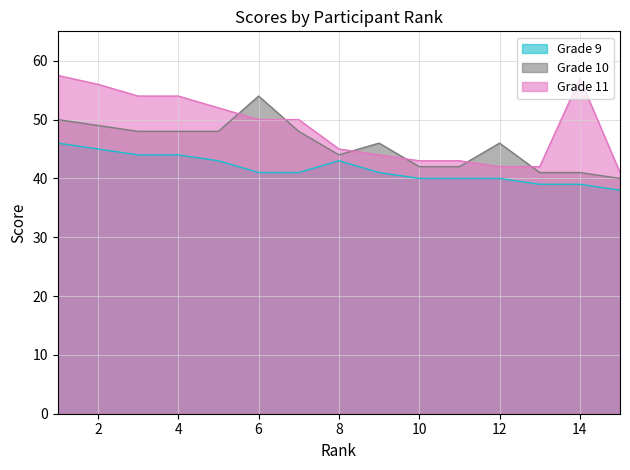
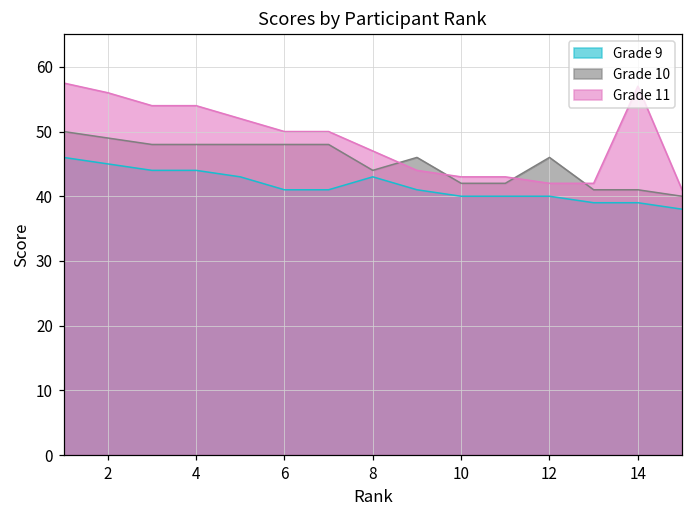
Grade 10, 6: 54 -> 48
Grade 11, 8: 45 -> 47
